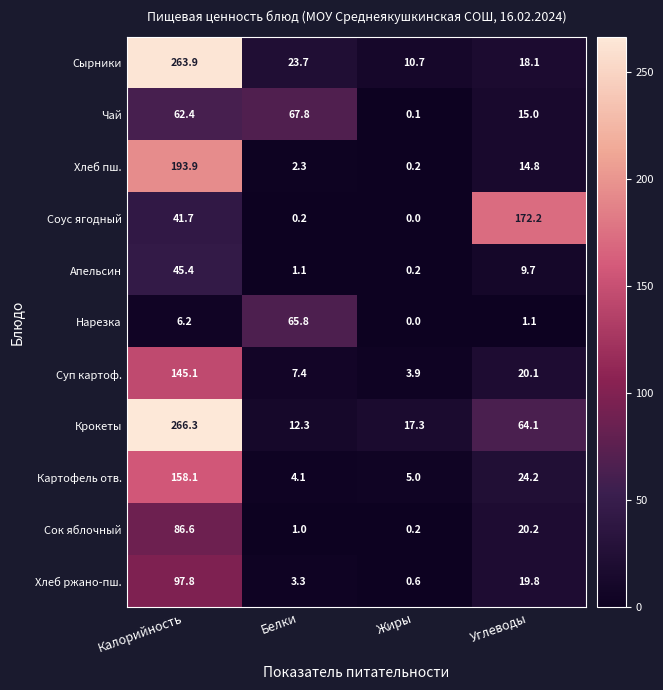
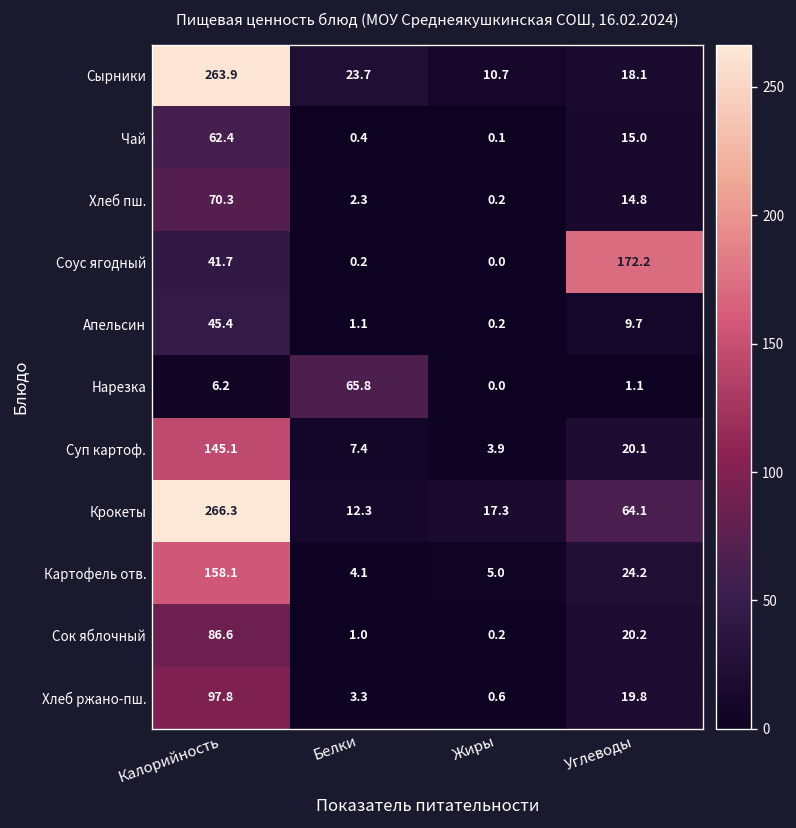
Чай, Белки: 67.8 -> 0.4
Хлеб пш., Калорийность: 193.9 -> 70.3
